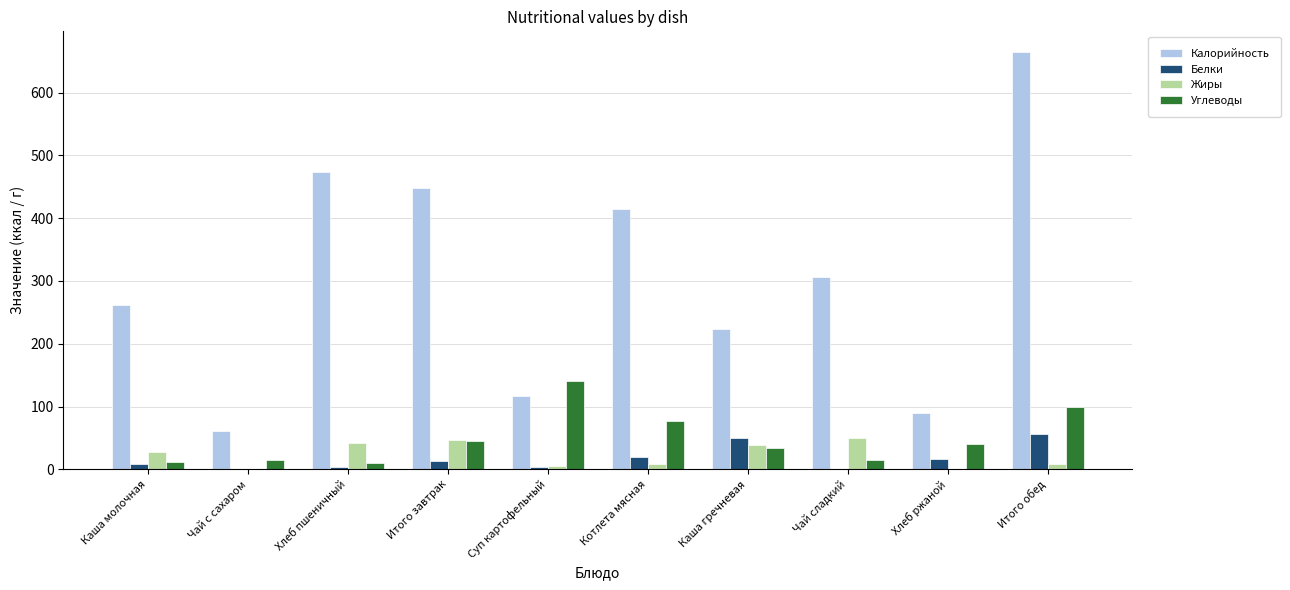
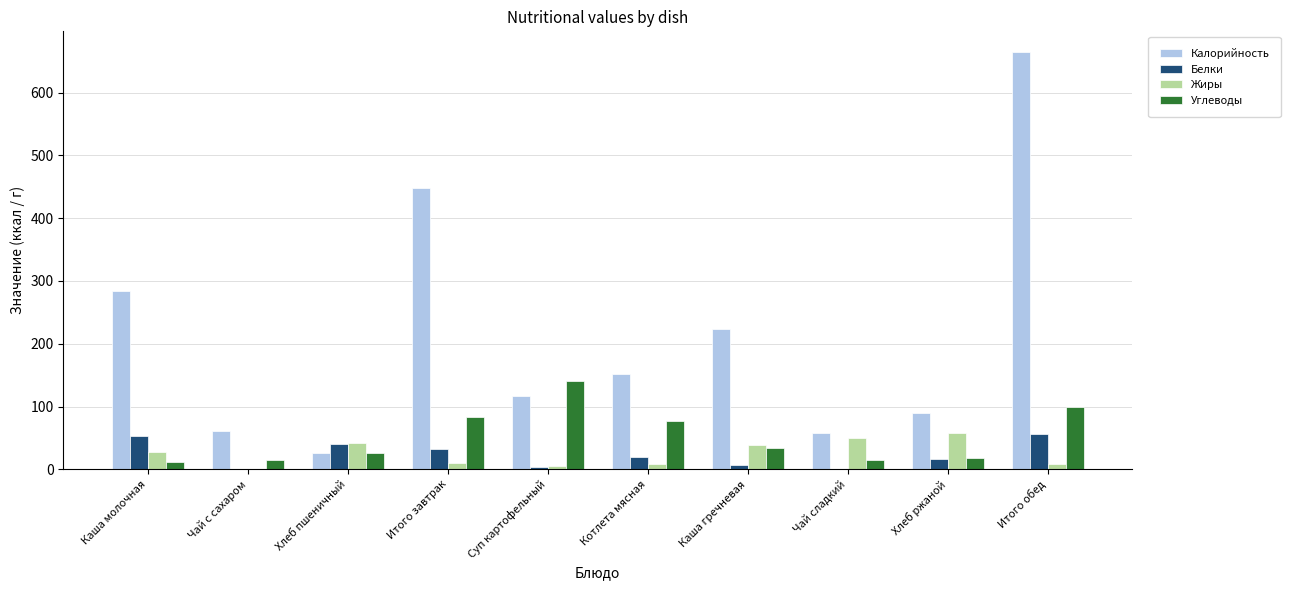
Калорийность, Каша молочная: 260 -> 280
Белки, Каша молочная: 10 -> 50
Калорийность, Хлеб пшеничный: 470 -> 30
Белки, Хлеб пшеничный: 0 -> 40
Углеводы, Хлеб пшеничный: 10 -> 30
Белки, Итого завтрак: 10 -> 30
Жиры, Итого завтрак: 50 -> 10
Углеводы, Итого завтрак: 50 -> 80
Калорийность, Котлета мясная: 410 -> 150
Белки, Каша гречневая: 50 -> 10
Калорийность, Чай сладкий: 310 -> 60
Жиры, Хлеб ржаной: 0 -> 60
Углеводы, Хлеб ржаной: 40 -> 20
